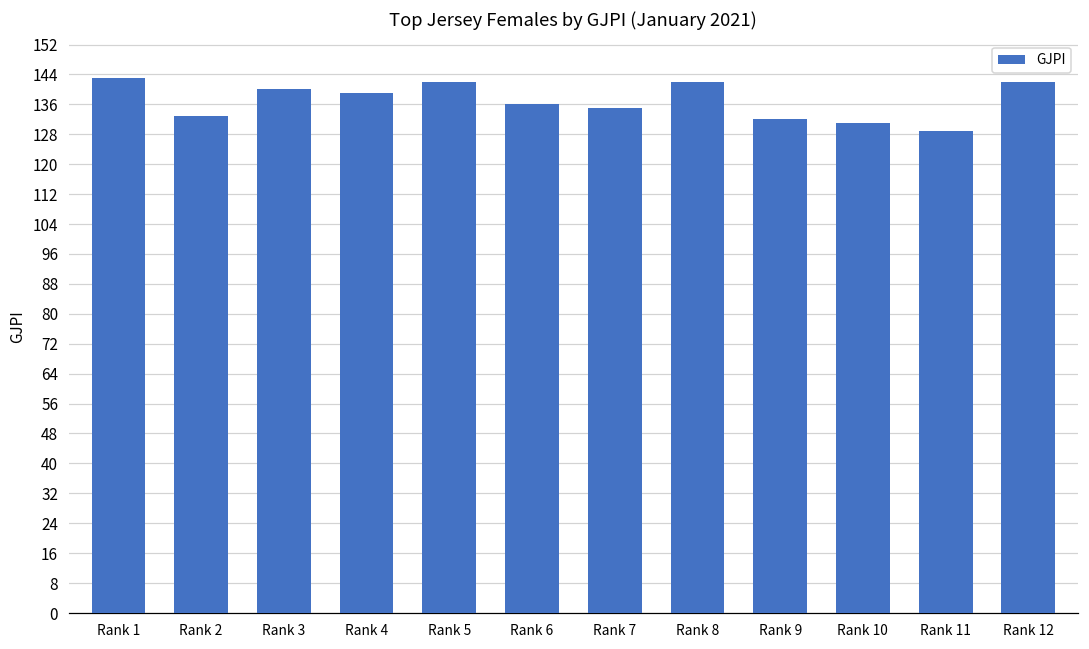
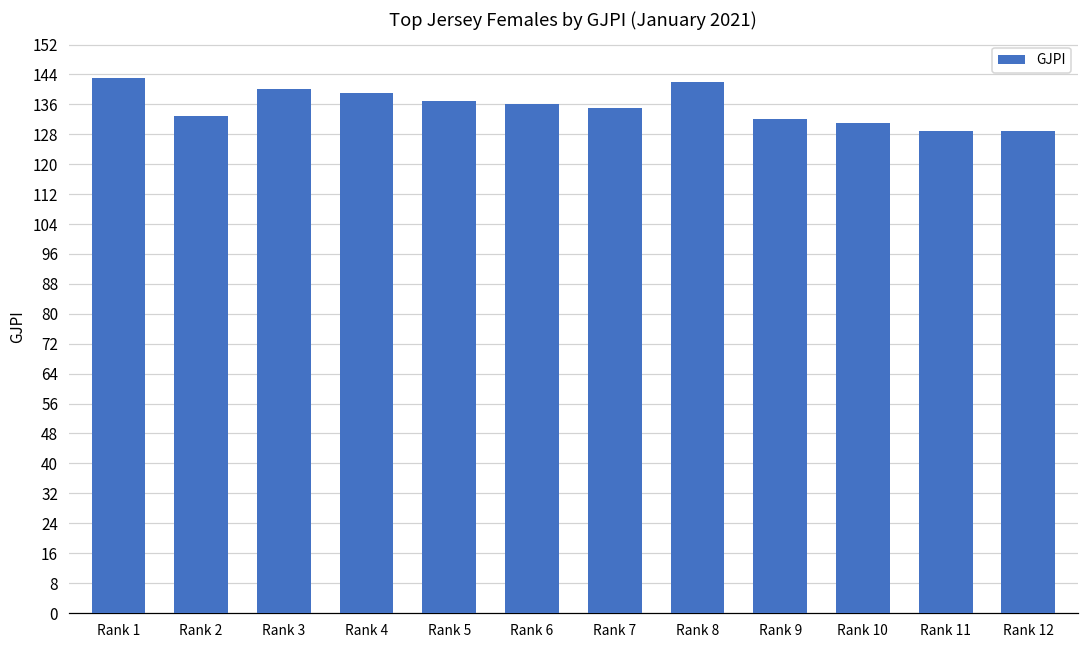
Rank 5: 142 -> 137
Rank 12: 142 -> 129
